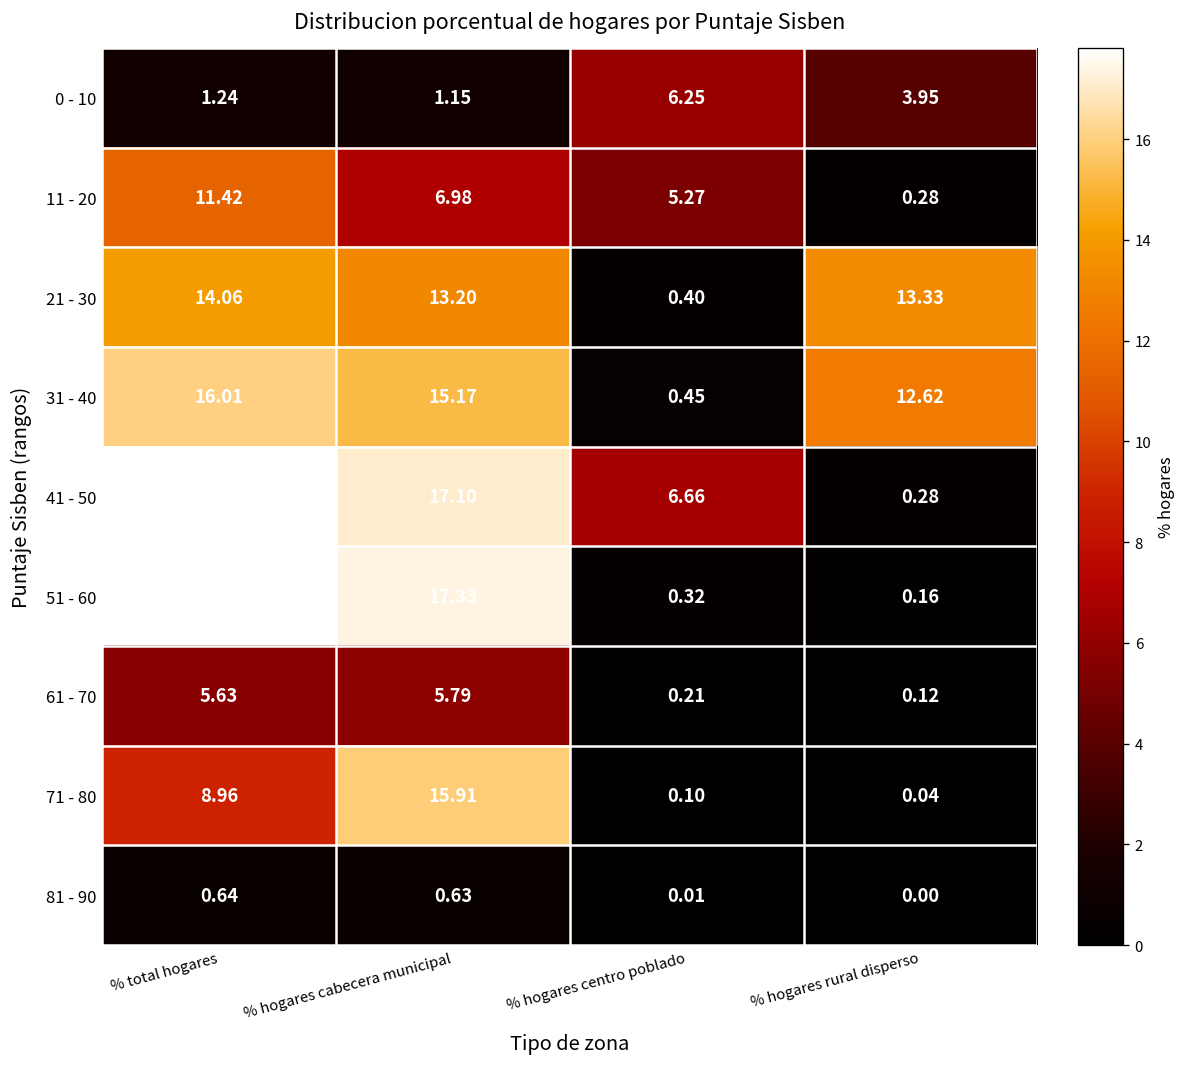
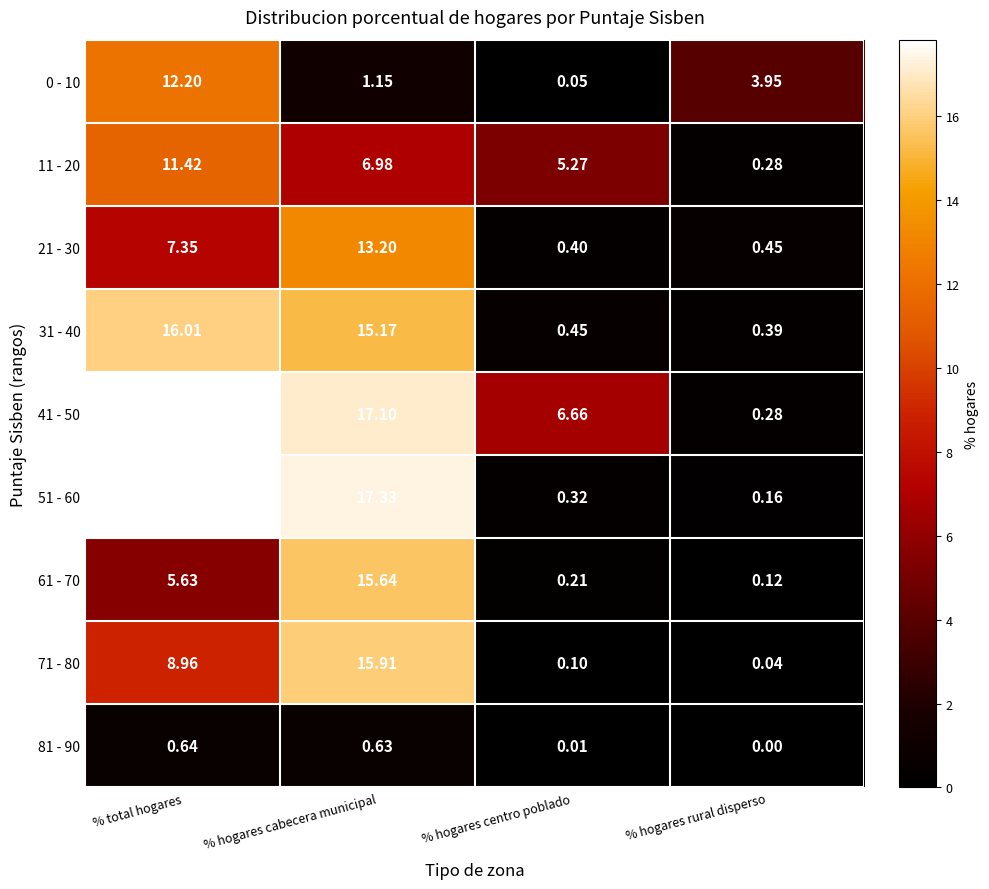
0 - 10, % total hogares: 1.24 -> 12.20
0 - 10, % hogares centro poblado: 6.25 -> 0.05
21 - 30, % total hogares: 14.06 -> 7.35
21 - 30, % hogares rural disperso: 13.33 -> 0.45
31 - 40, % hogares rural disperso: 12.62 -> 0.39
61 - 70, % hogares cabecera municipal: 5.79 -> 15.64
